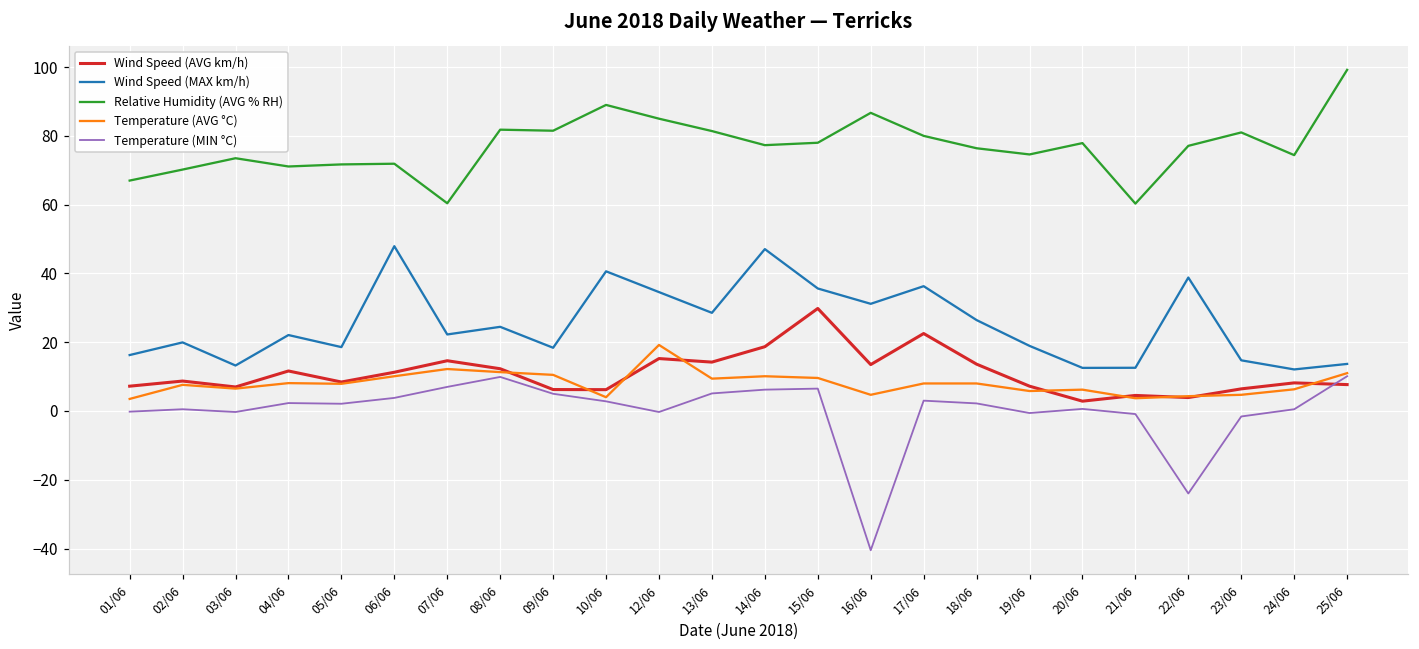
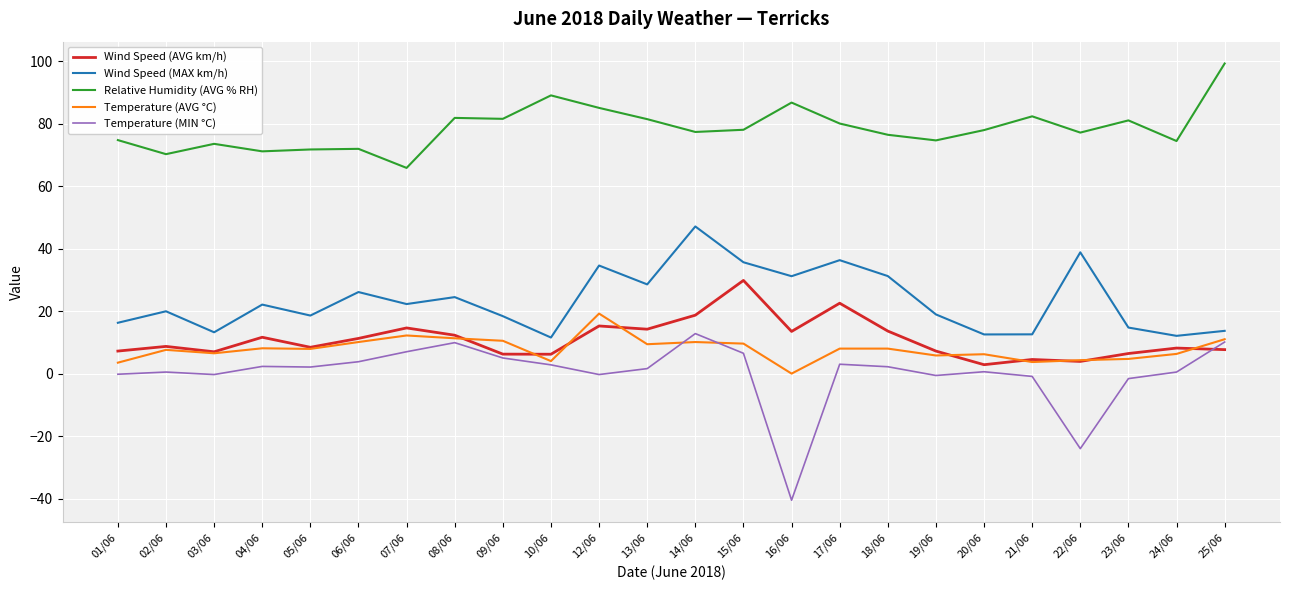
Relative Humidity (AVG % RH), 01/06: 67 -> 75
Wind Speed (MAX km/h), 06/06: 48 -> 26
Relative Humidity (AVG % RH), 07/06: 60 -> 66
Wind Speed (MAX km/h), 10/06: 41 -> 12
Temperature (MIN °C), 13/06: 5 -> 2
Temperature (MIN °C), 14/06: 6 -> 13
Temperature (AVG °C), 16/06: 5 -> 0
Wind Speed (MAX km/h), 18/06: 26 -> 31
Relative Humidity (AVG % RH), 21/06: 60 -> 82
